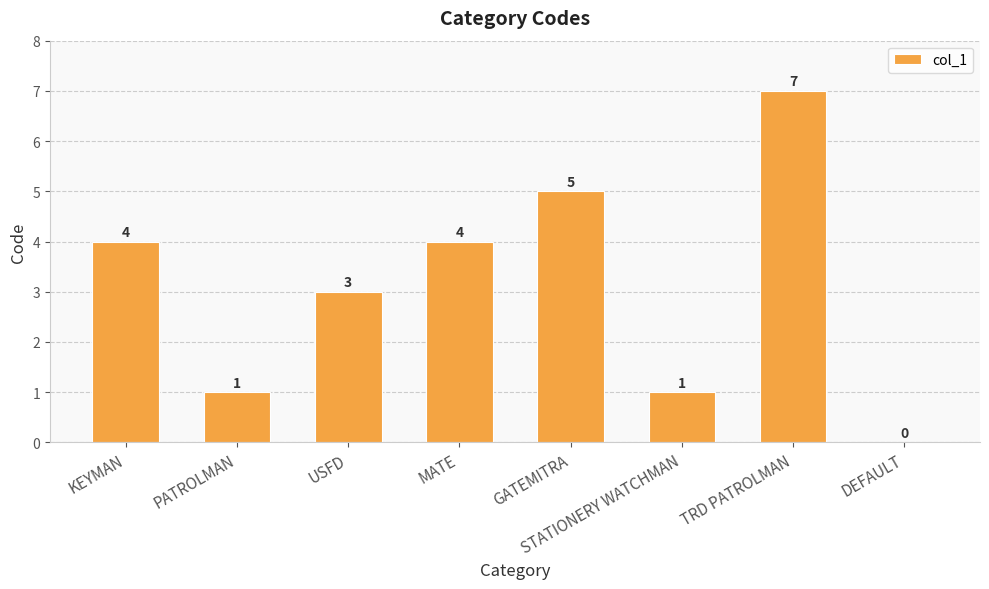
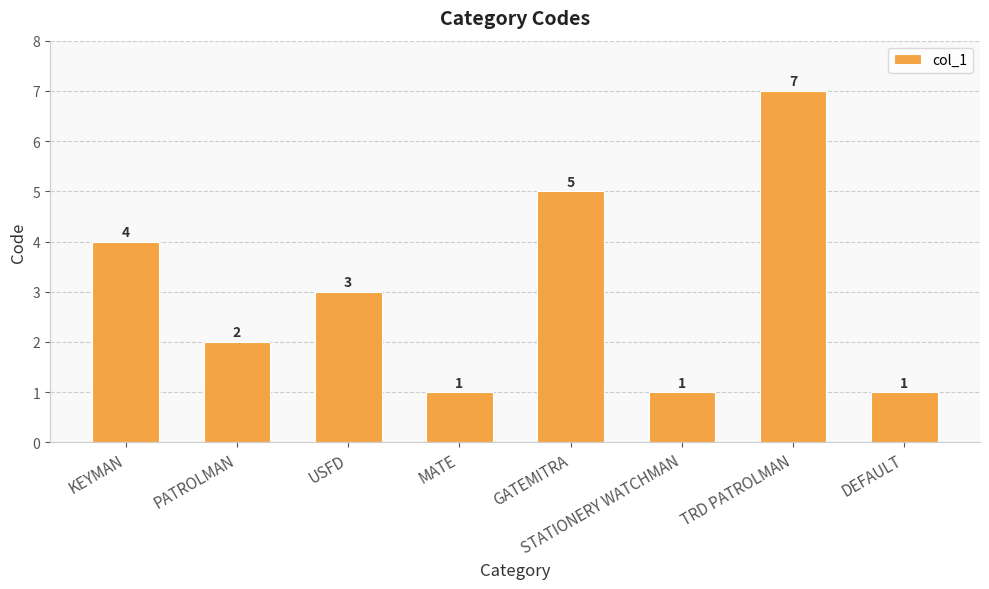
PATROLMAN: 1 -> 2
MATE: 4 -> 1
DEFAULT: 0 -> 1
